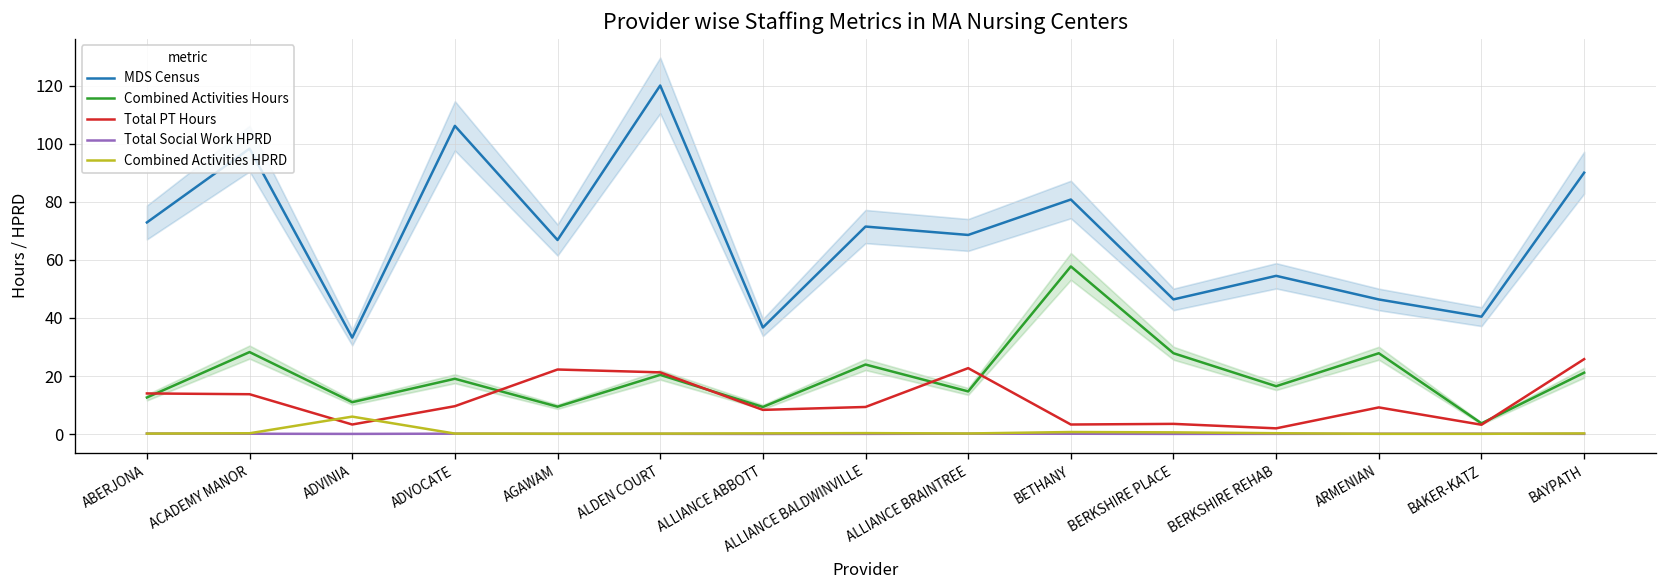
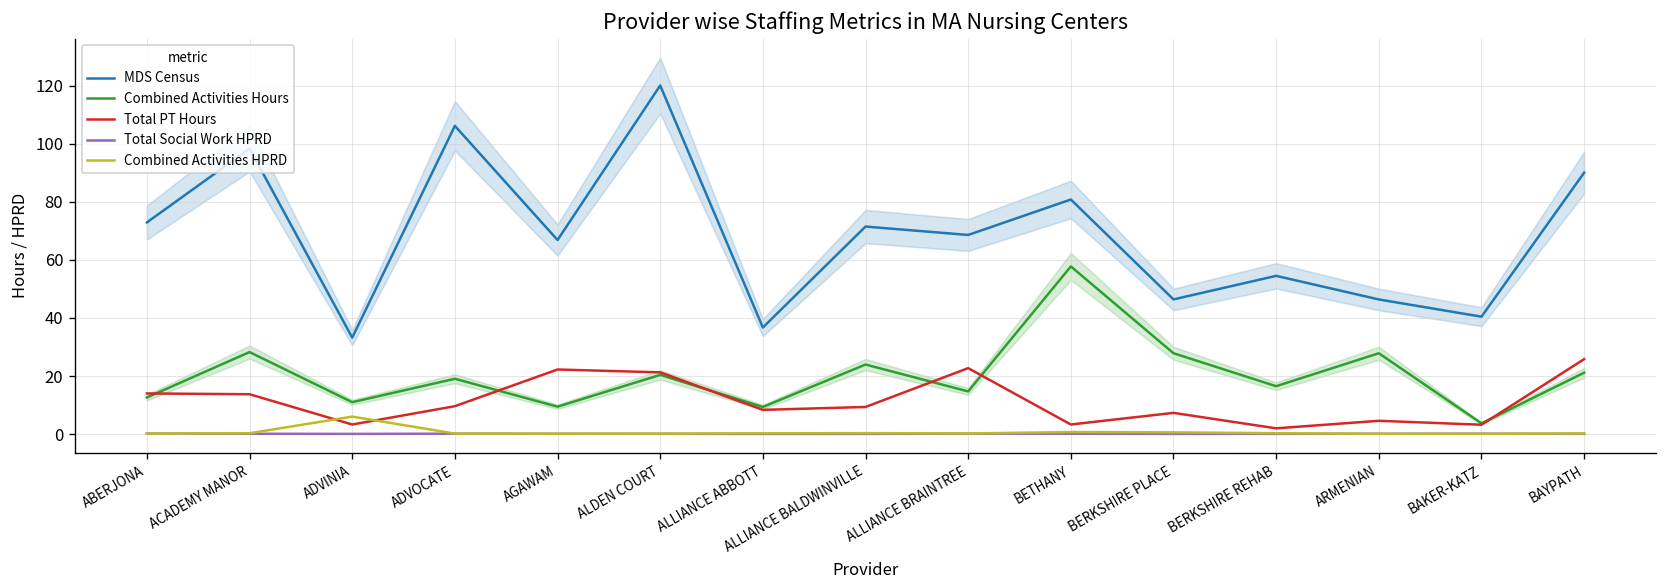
Total PT Hours, BERKSHIRE PLACE: 4 -> 7
Total PT Hours, ARMENIAN: 9 -> 5
